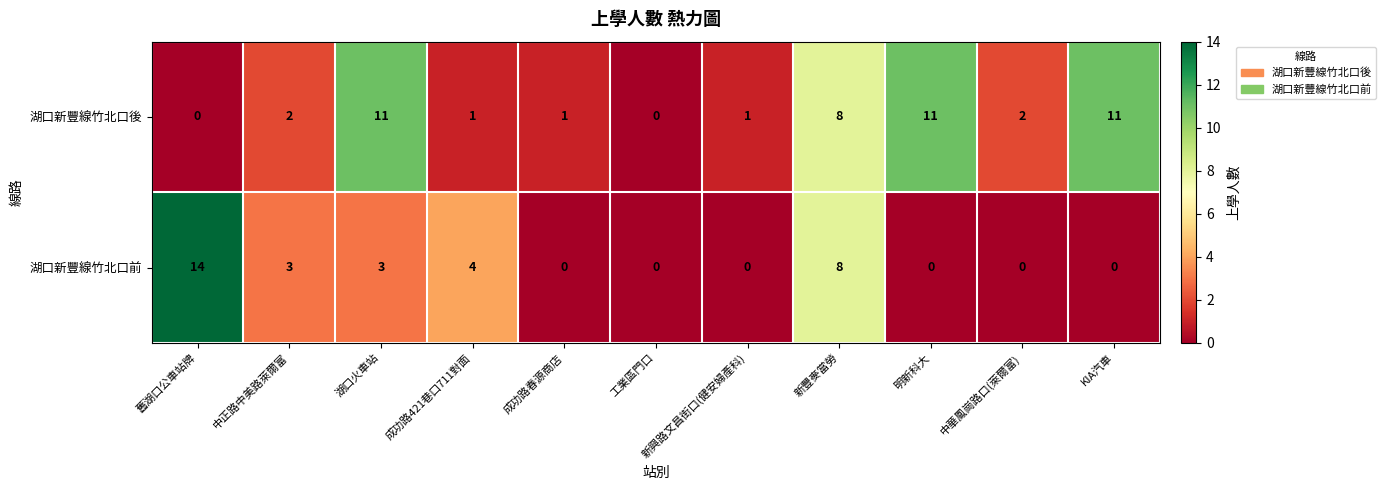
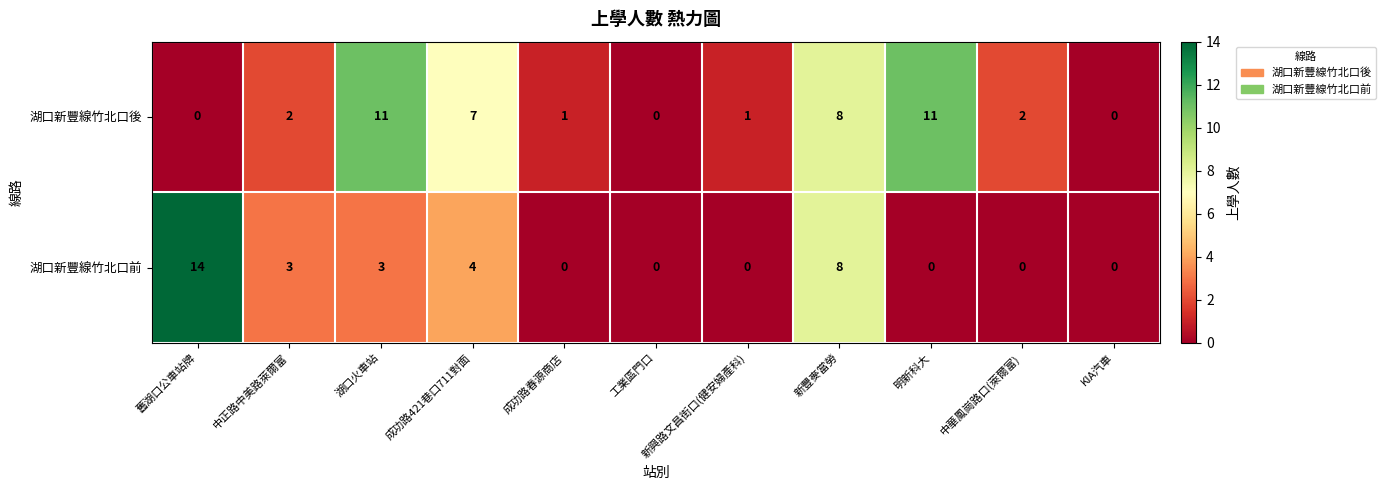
湖口新豐線竹北口後, 成功路421巷口711對面: 1 -> 7
湖口新豐線竹北口後, KIA汽車: 11 -> 0
